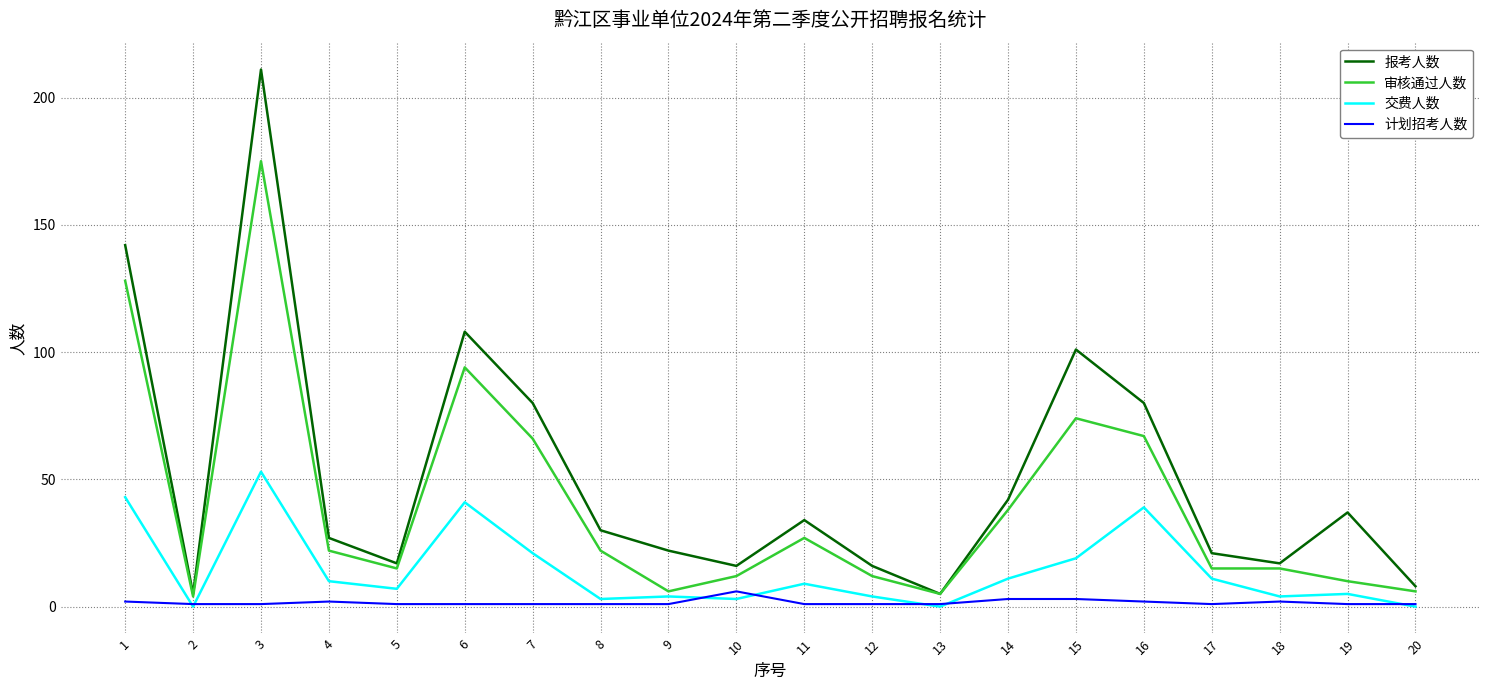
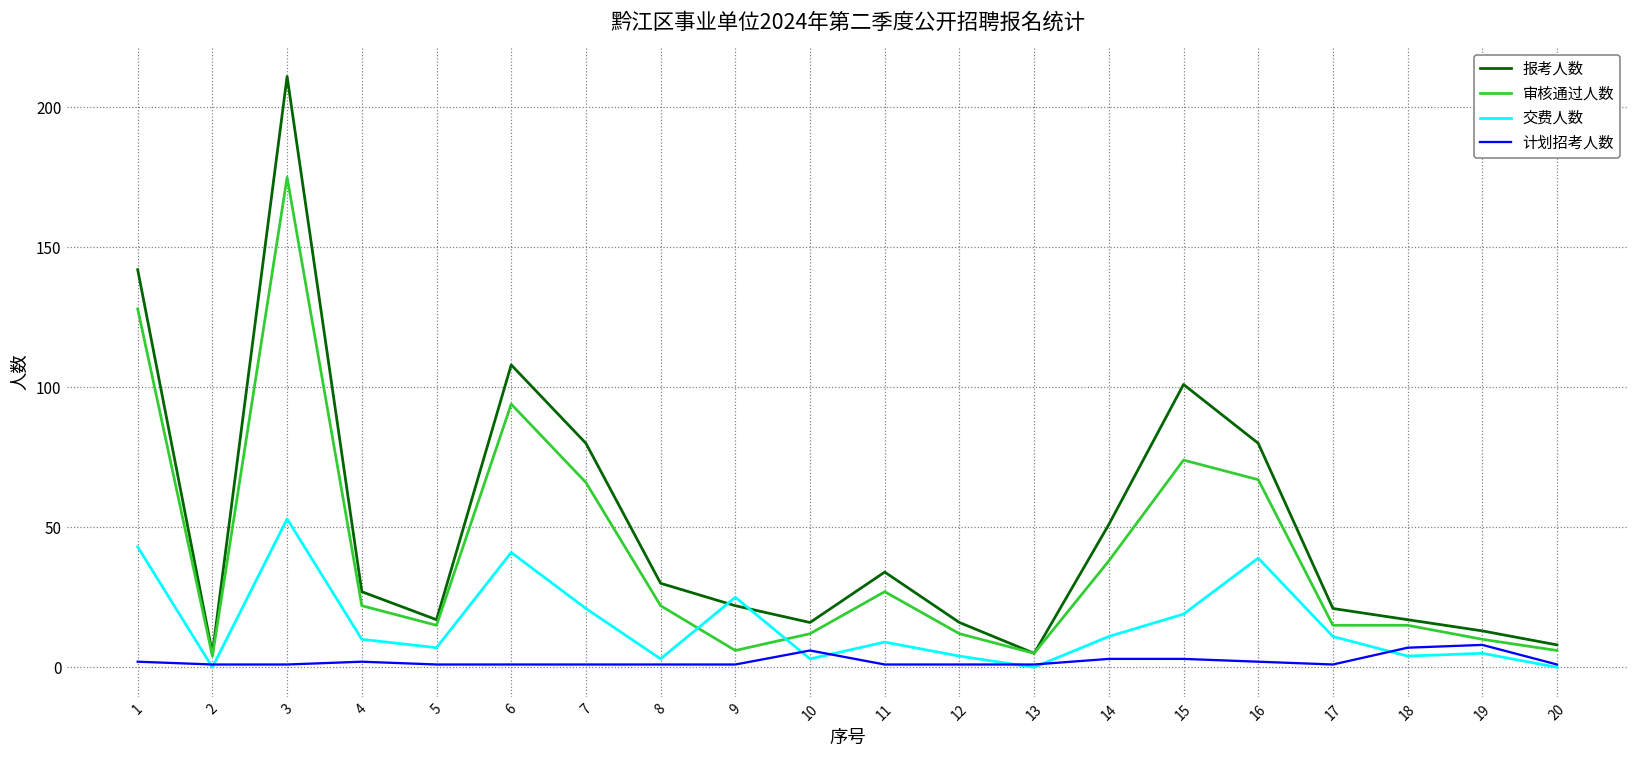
交费人数, 9: 4 -> 25
报考人数, 14: 42 -> 51
计划招考人数, 18: 2 -> 7
报考人数, 19: 37 -> 13
计划招考人数, 19: 1 -> 8
